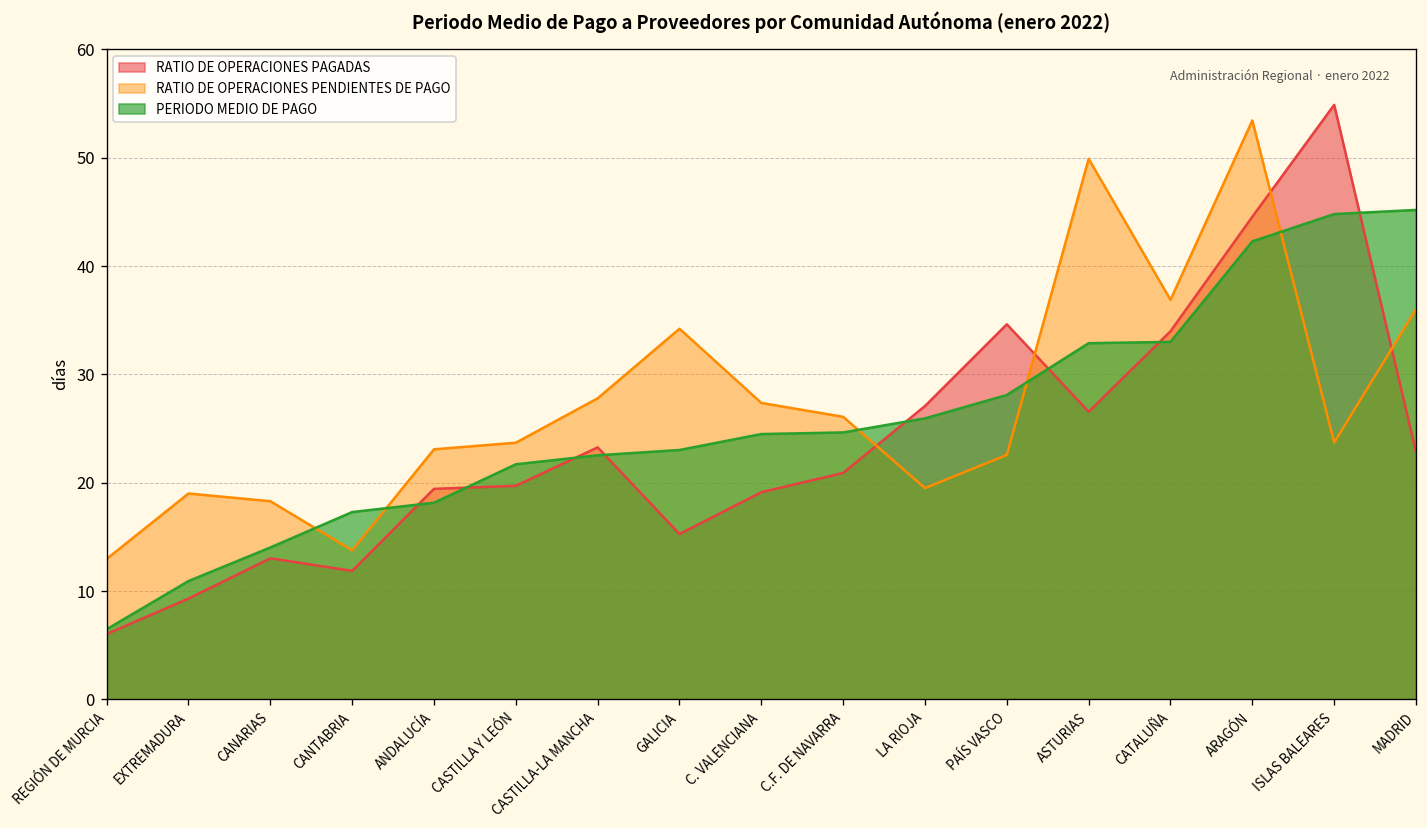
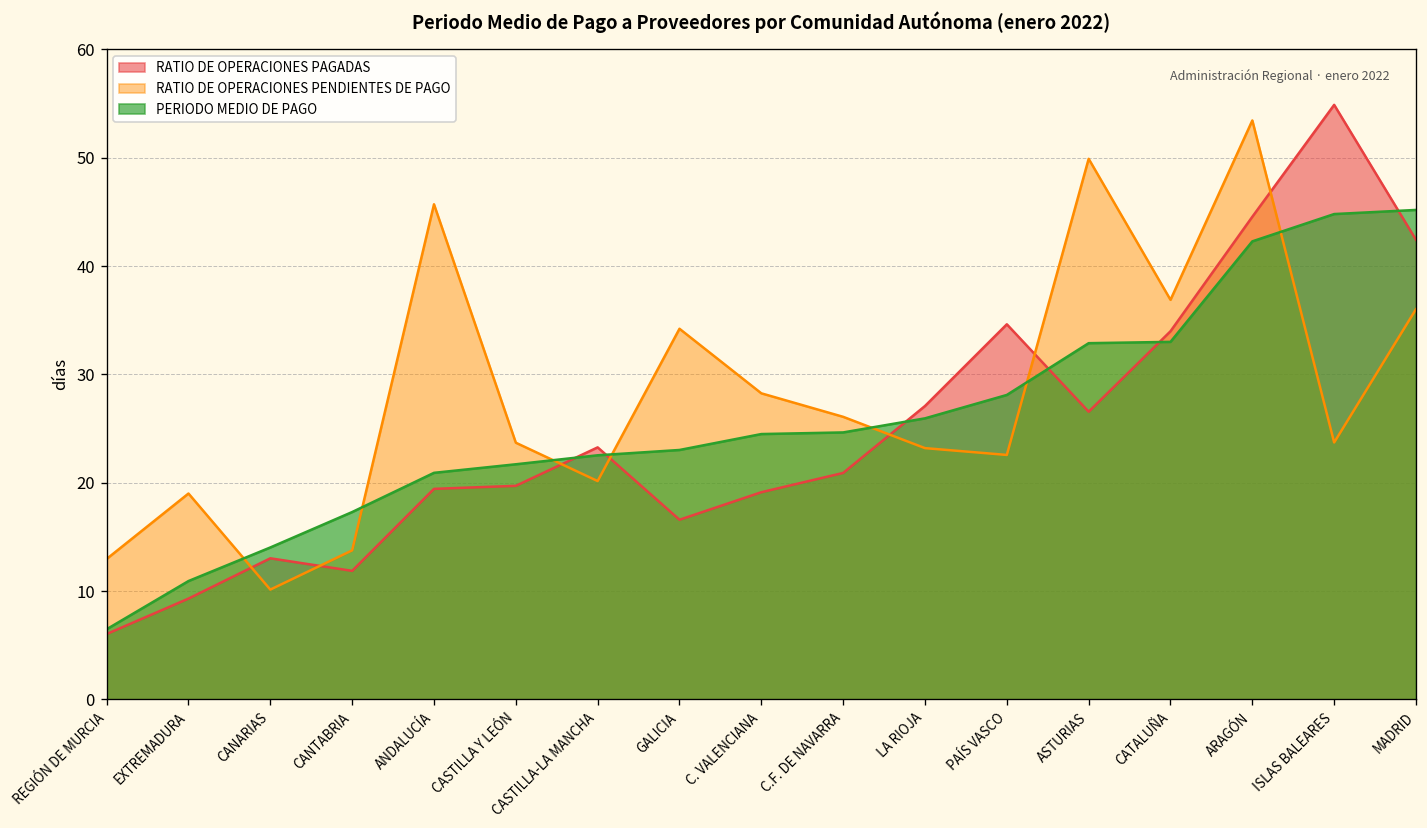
RATIO DE OPERACIONES PENDIENTES DE PAGO, CANARIAS: 18 -> 10
RATIO DE OPERACIONES PENDIENTES DE PAGO, ANDALUCÍA: 23 -> 46
PERIODO MEDIO DE PAGO, ANDALUCÍA: 18 -> 21
RATIO DE OPERACIONES PENDIENTES DE PAGO, CASTILLA-LA MANCHA: 28 -> 20
RATIO DE OPERACIONES PAGADAS, GALICIA: 15 -> 17
RATIO DE OPERACIONES PENDIENTES DE PAGO, C. VALENCIANA: 27 -> 28
RATIO DE OPERACIONES PENDIENTES DE PAGO, LA RIOJA: 20 -> 23
RATIO DE OPERACIONES PAGADAS, MADRID: 23 -> 42
